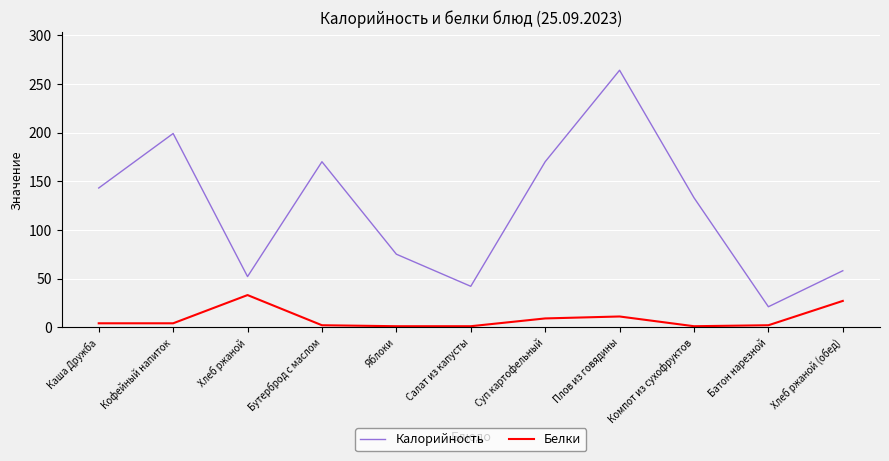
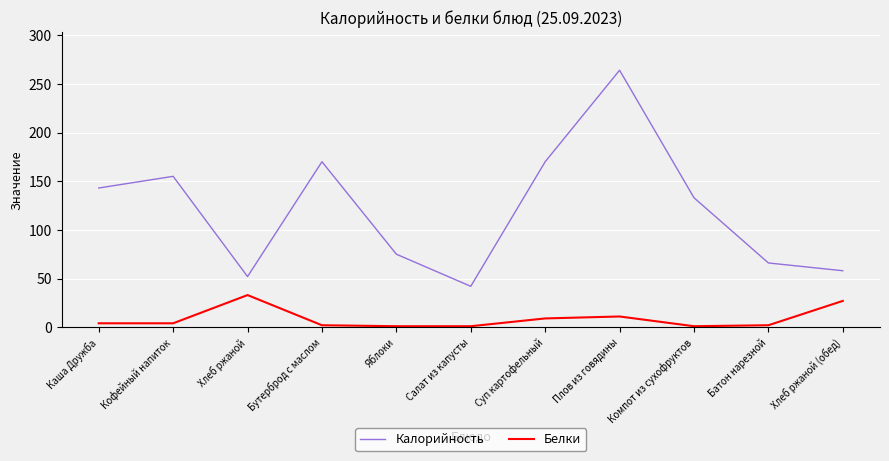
Калорийность, Кофейный напиток: 200 -> 160
Калорийность, Батон нарезной: 20 -> 70
